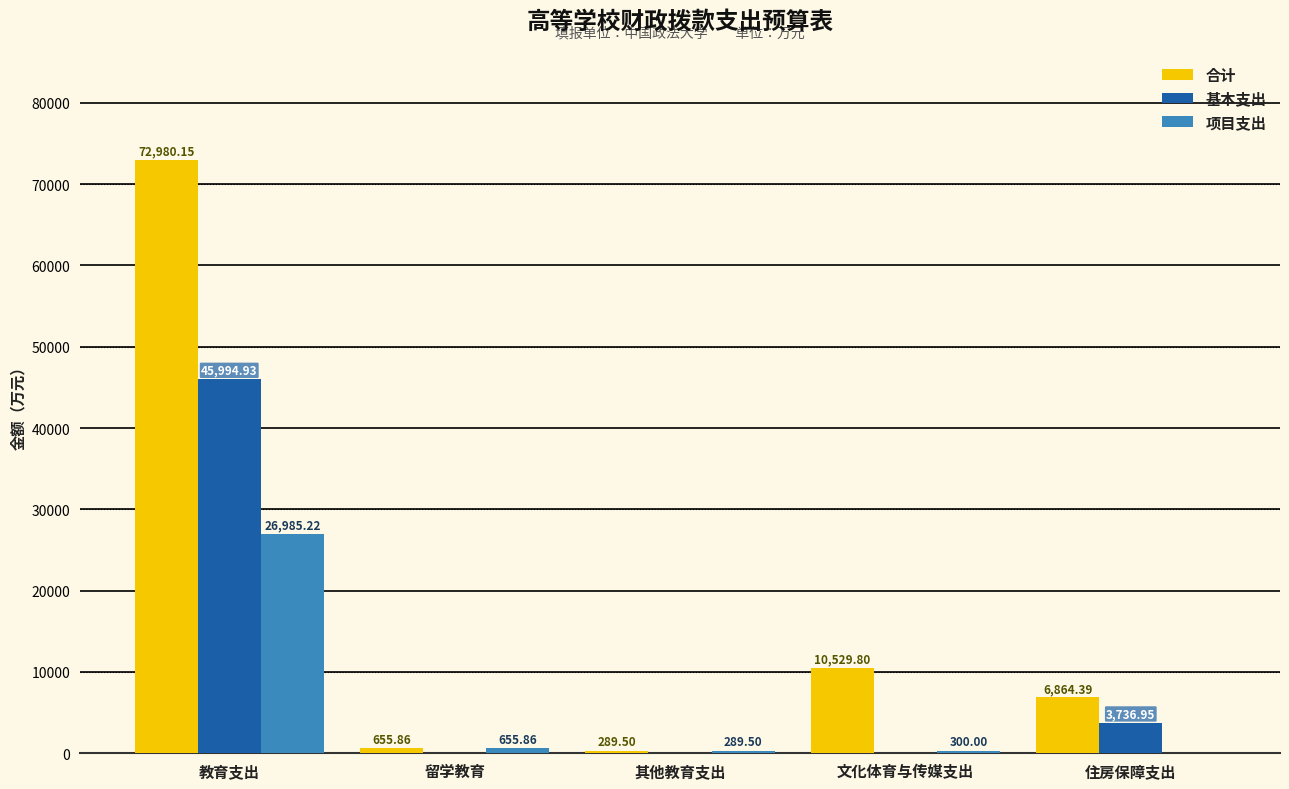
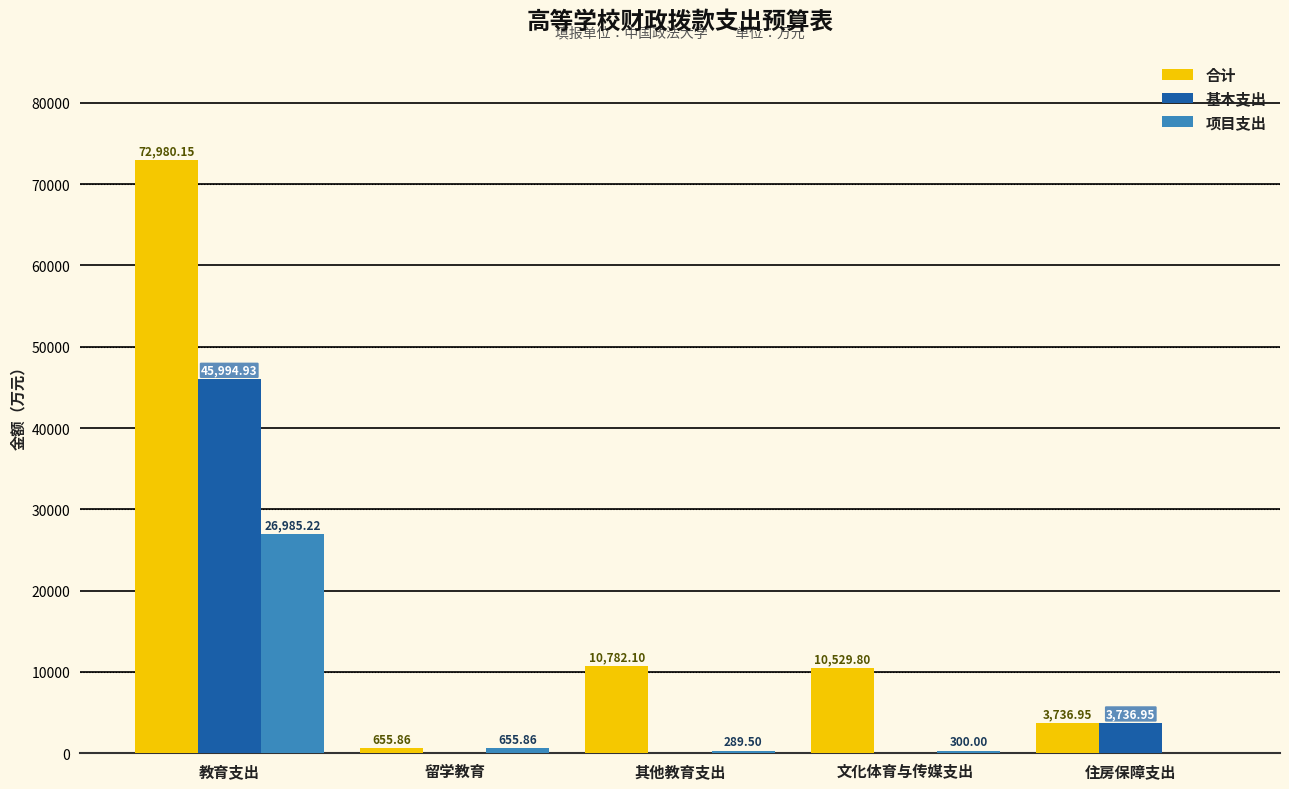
合计, 其他教育支出: 289.50 -> 10,782.10
合计, 住房保障支出: 6,864.39 -> 3,736.95
